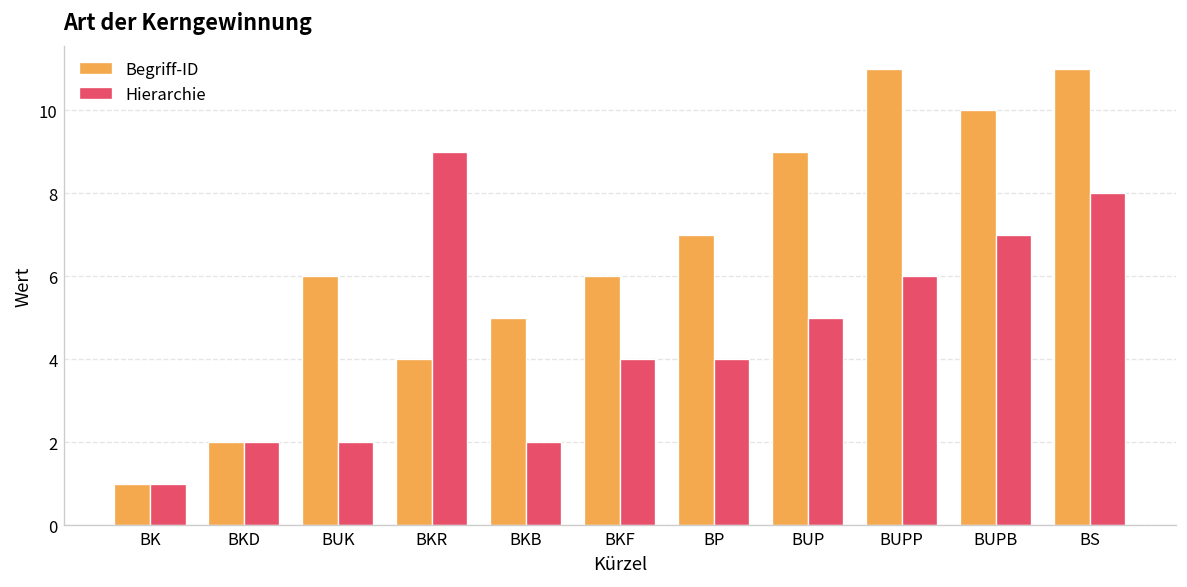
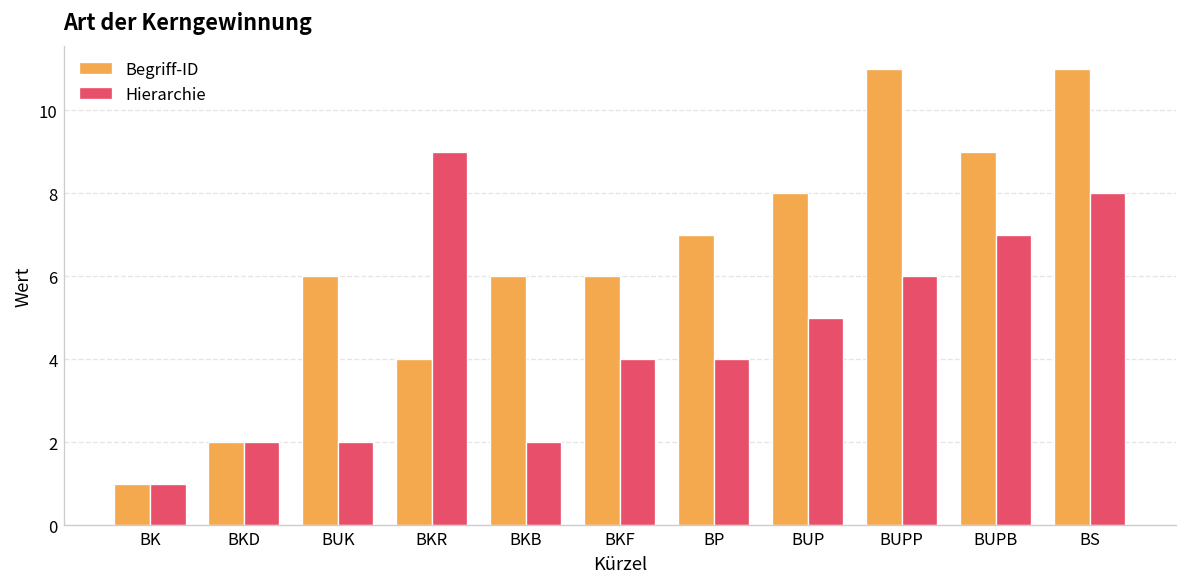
Begriff-ID, BKB: 5 -> 6
Begriff-ID, BUP: 9 -> 8
Begriff-ID, BUPB: 10 -> 9
